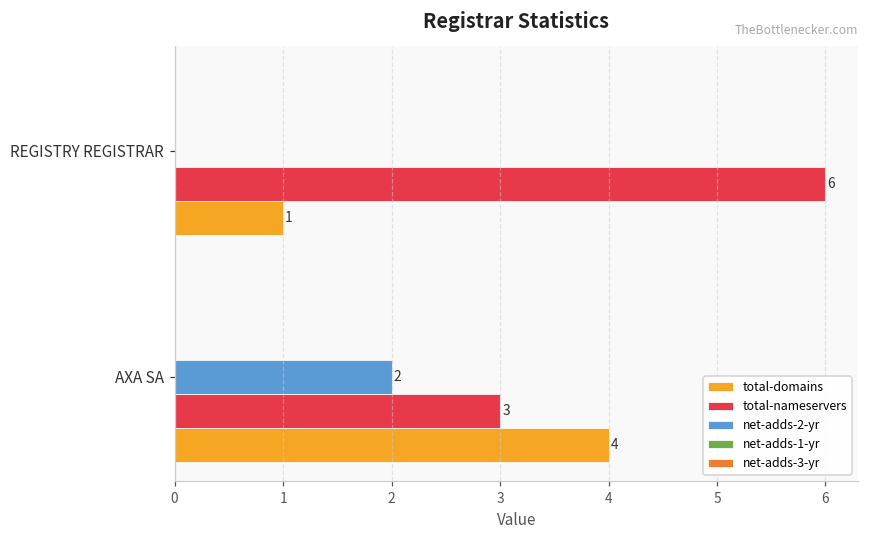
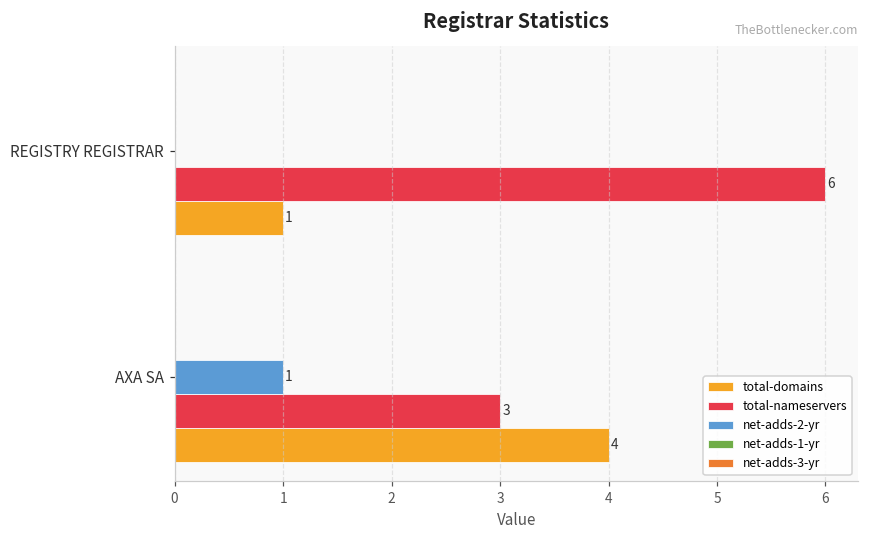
net-adds-2-yr, AXA SA: 2 -> 1
